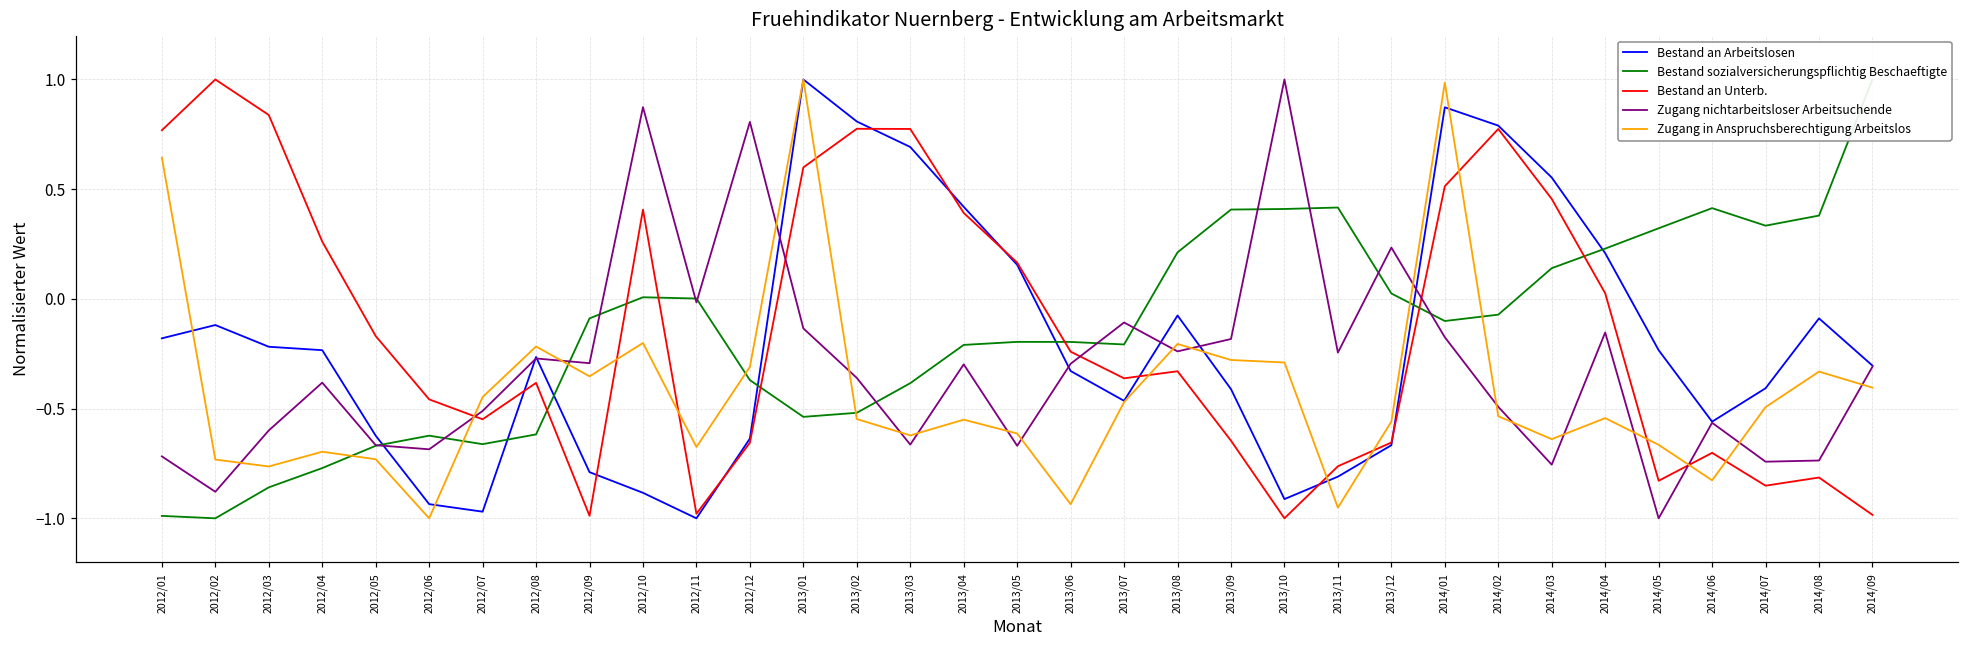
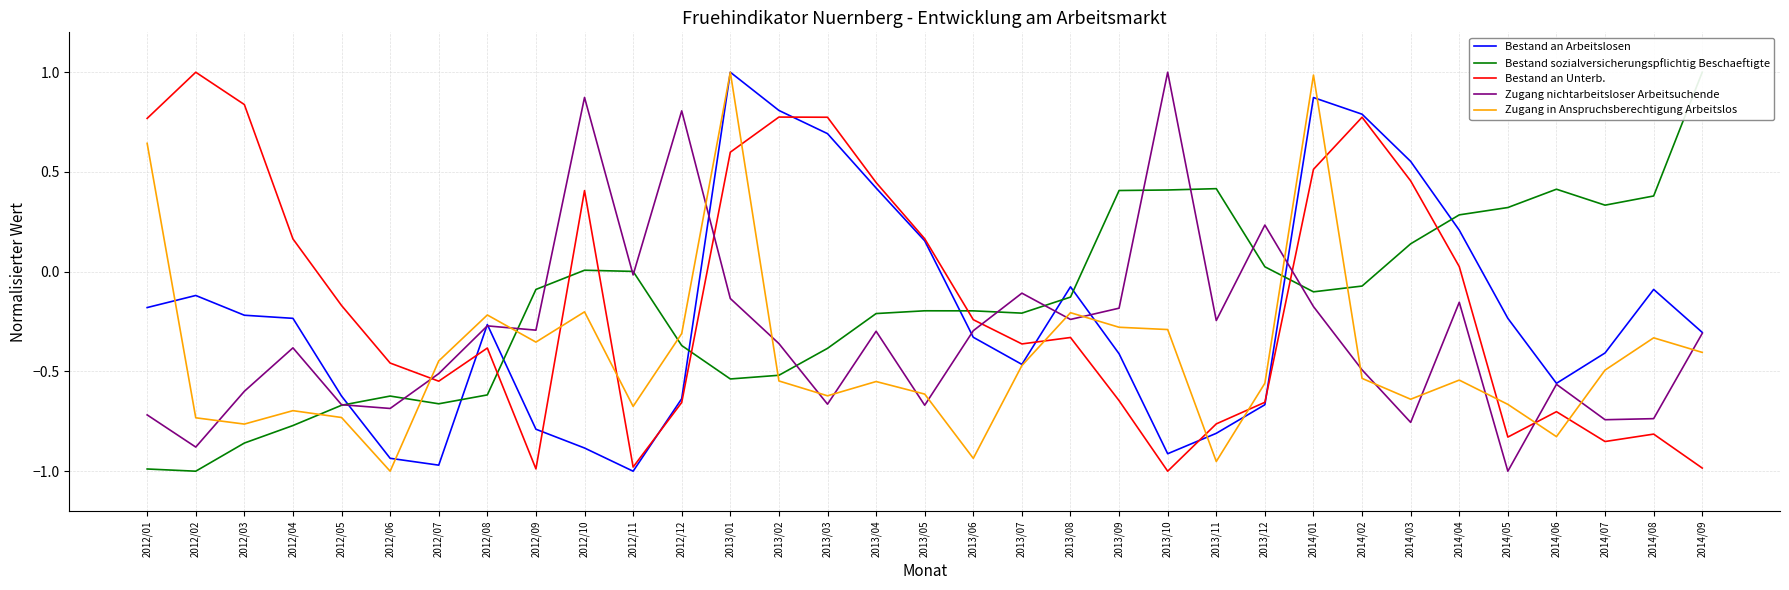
Bestand an Unterb., 2012/04: 0.26 -> 0.16
Bestand an Unterb., 2013/04: 0.39 -> 0.45
Bestand sozialversicherungspflichtig Beschaeftigte, 2013/08: 0.21 -> -0.13
Bestand sozialversicherungspflichtig Beschaeftigte, 2014/04: 0.23 -> 0.28
